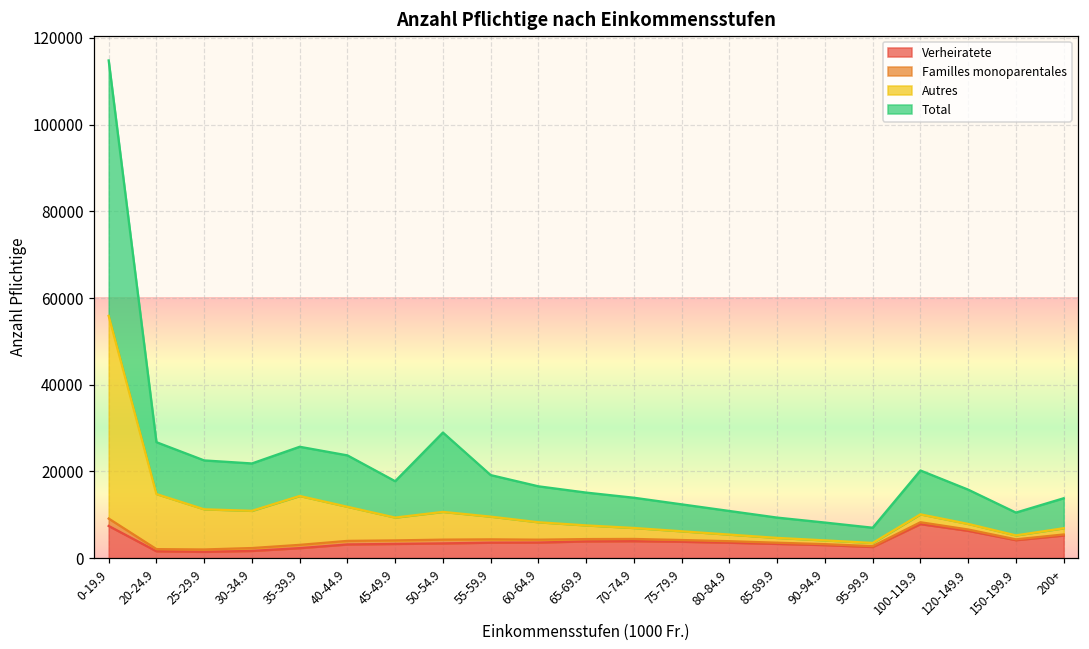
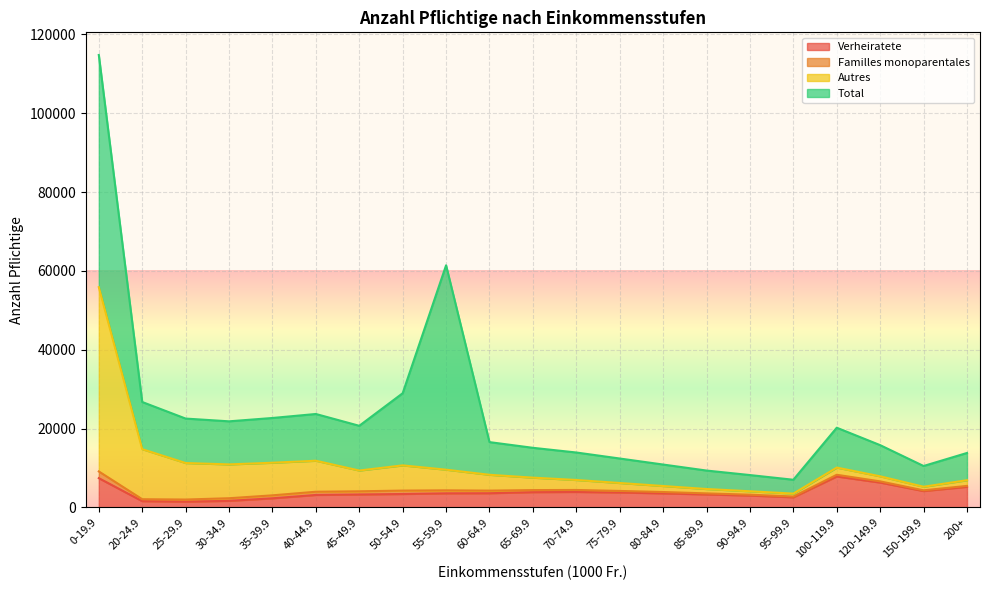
Autres, 35-39.9: 11000 -> 8000
Total, 45-49.9: 8000 -> 11000
Total, 55-59.9: 10000 -> 52000
